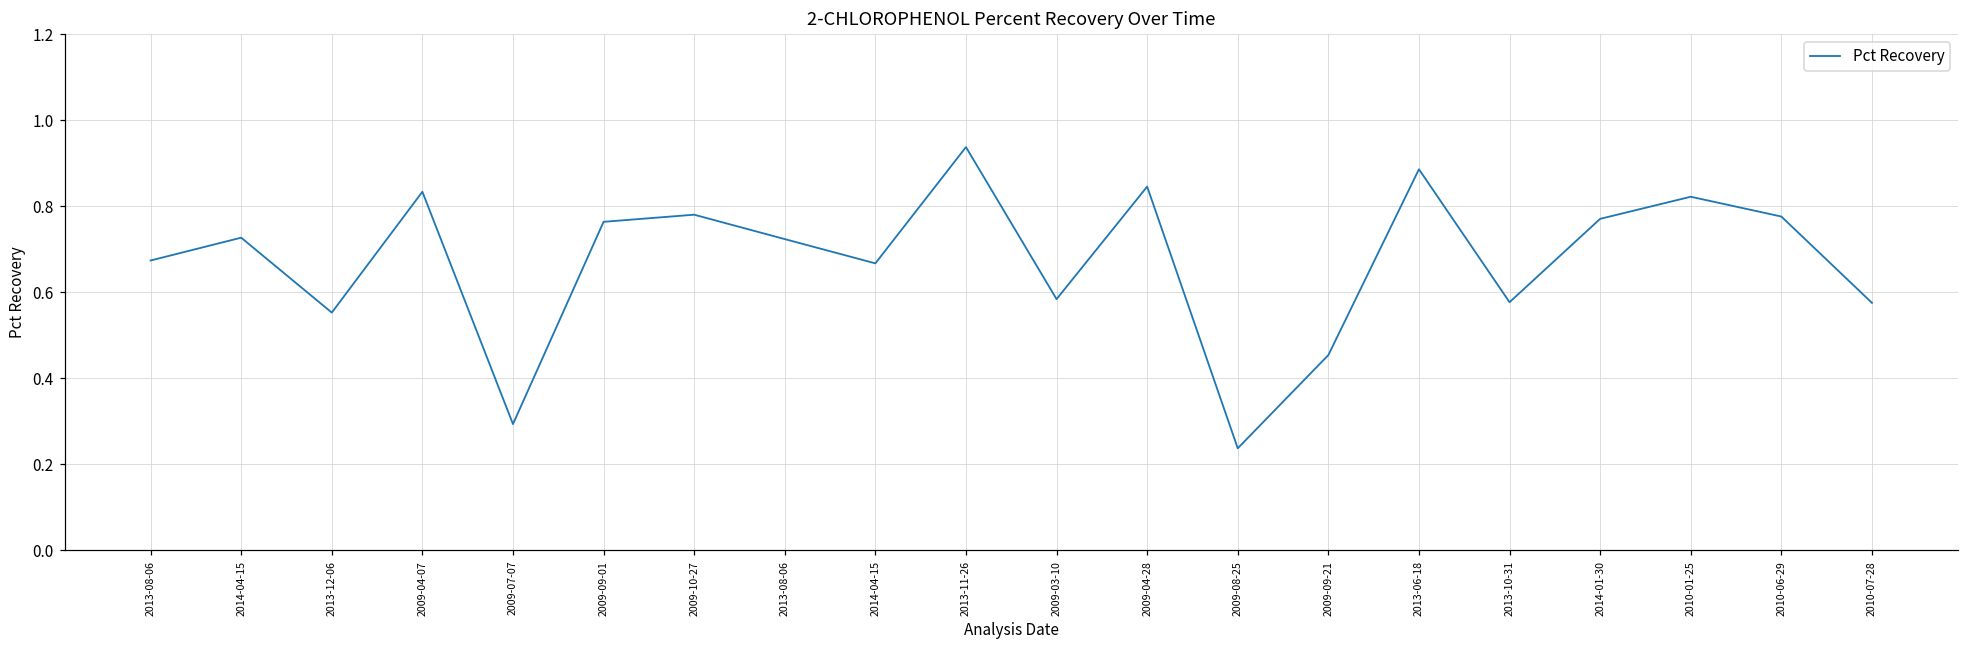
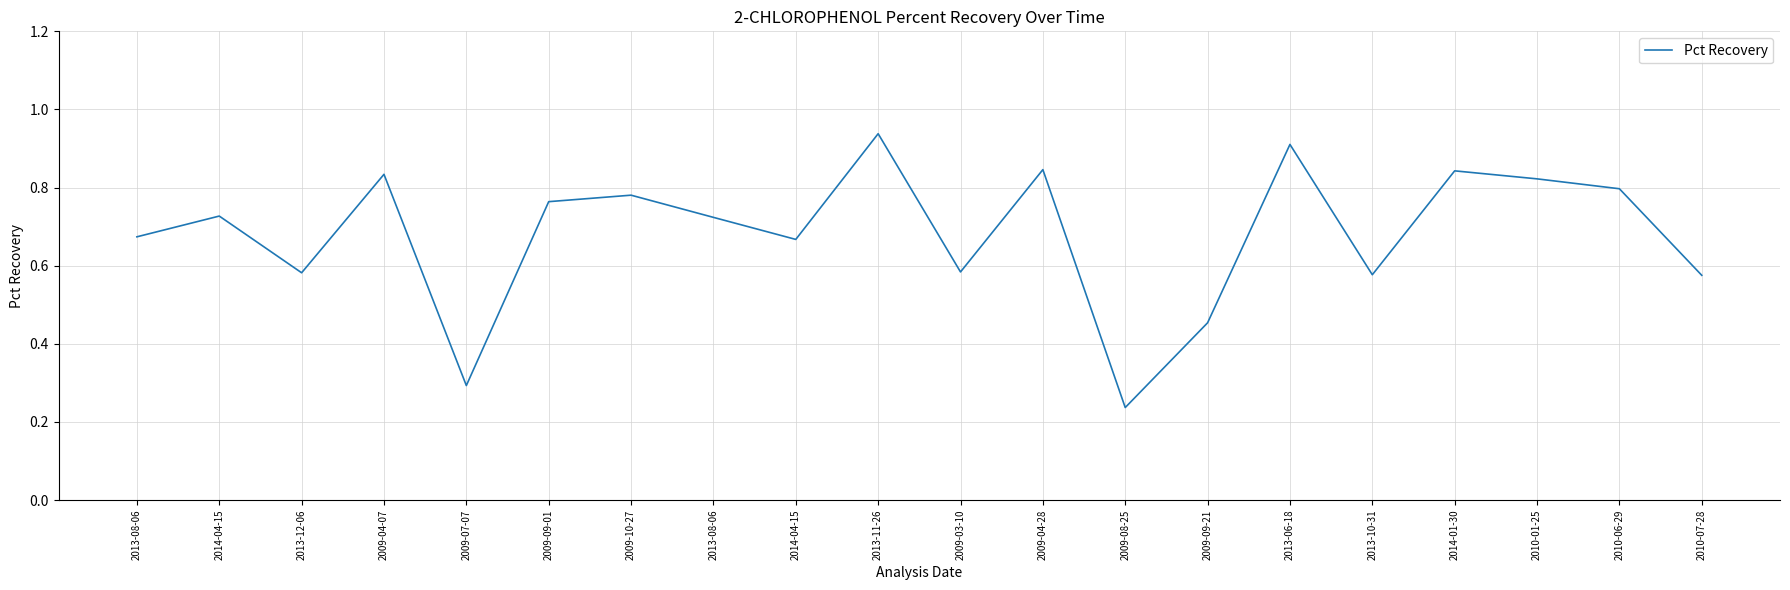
2013-12-06: 0.55 -> 0.58
2013-06-18: 0.89 -> 0.91
2014-01-30: 0.77 -> 0.84
2010-06-29: 0.78 -> 0.80
